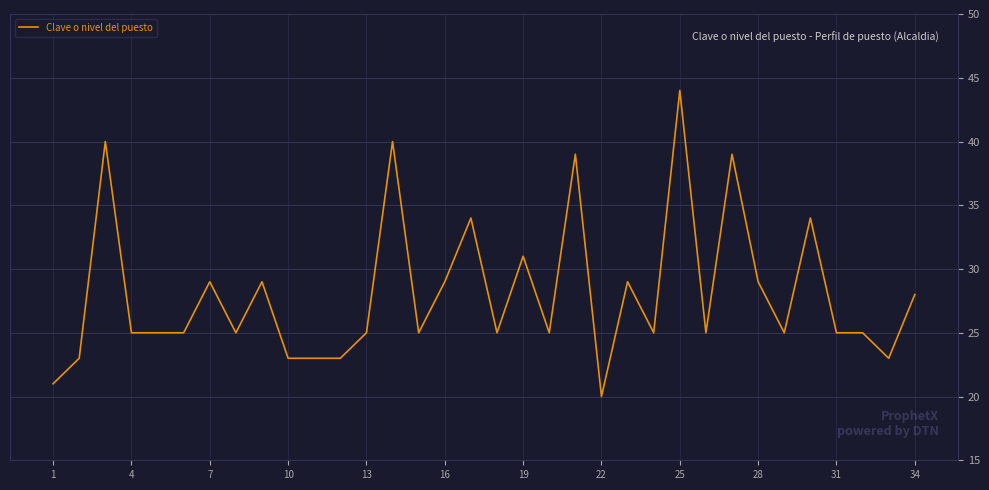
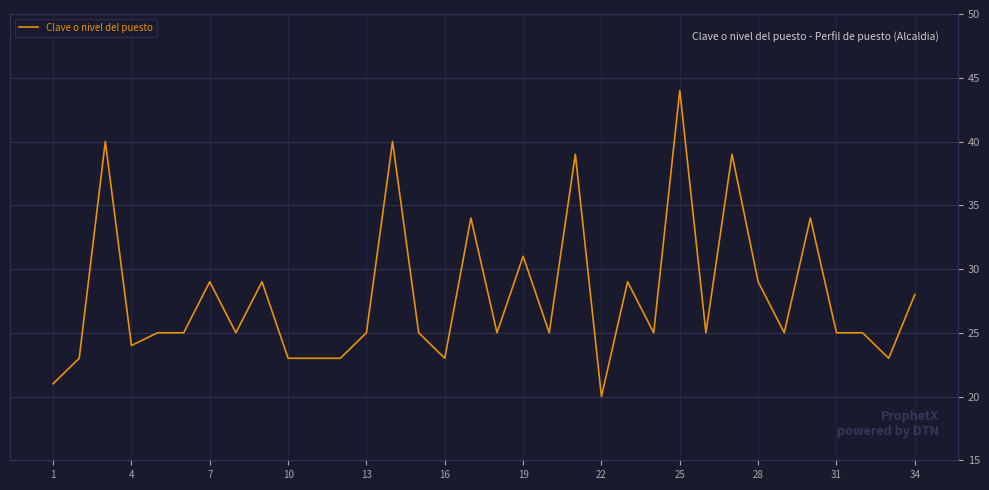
4: 25 -> 24
16: 29 -> 23
